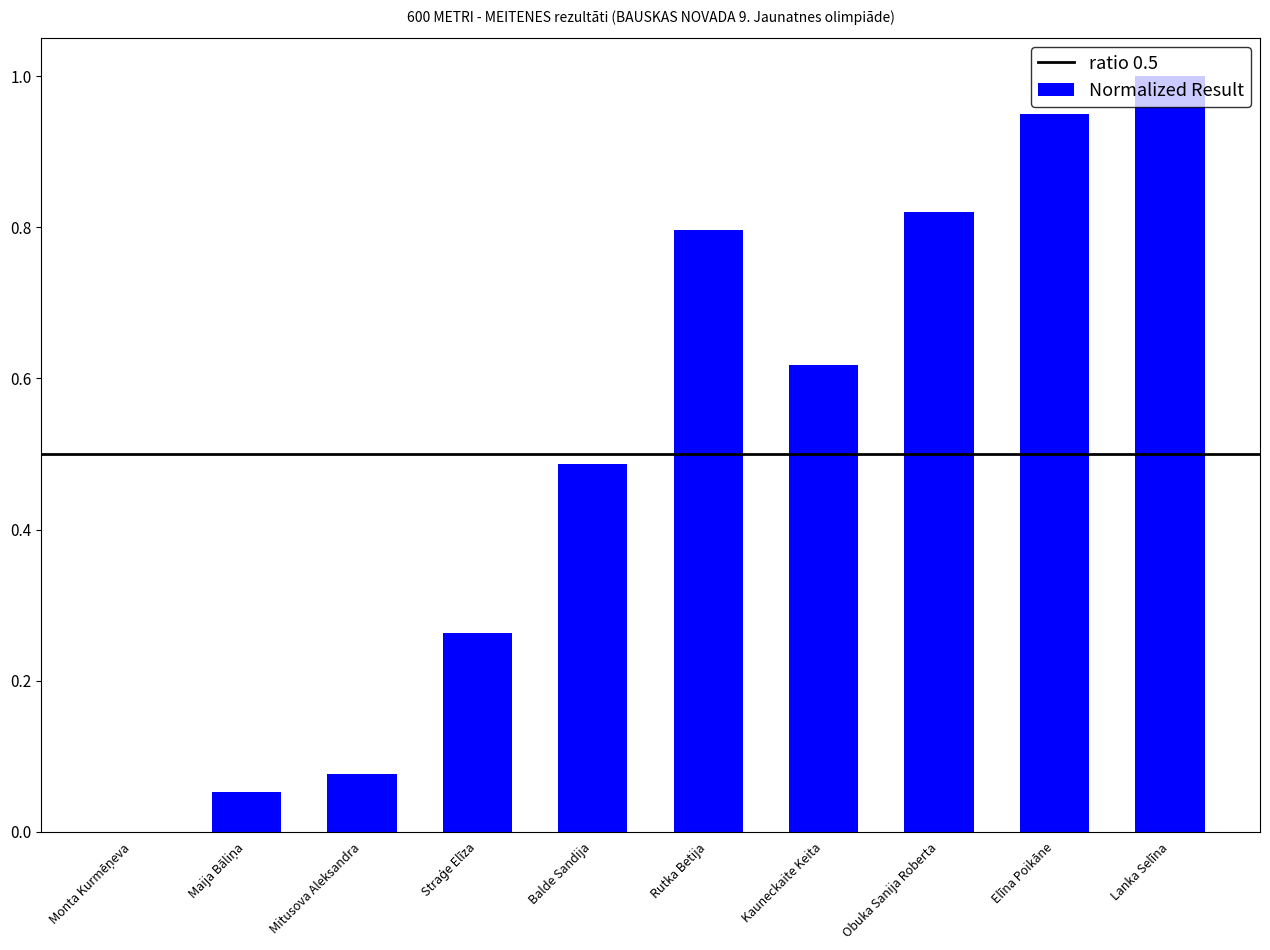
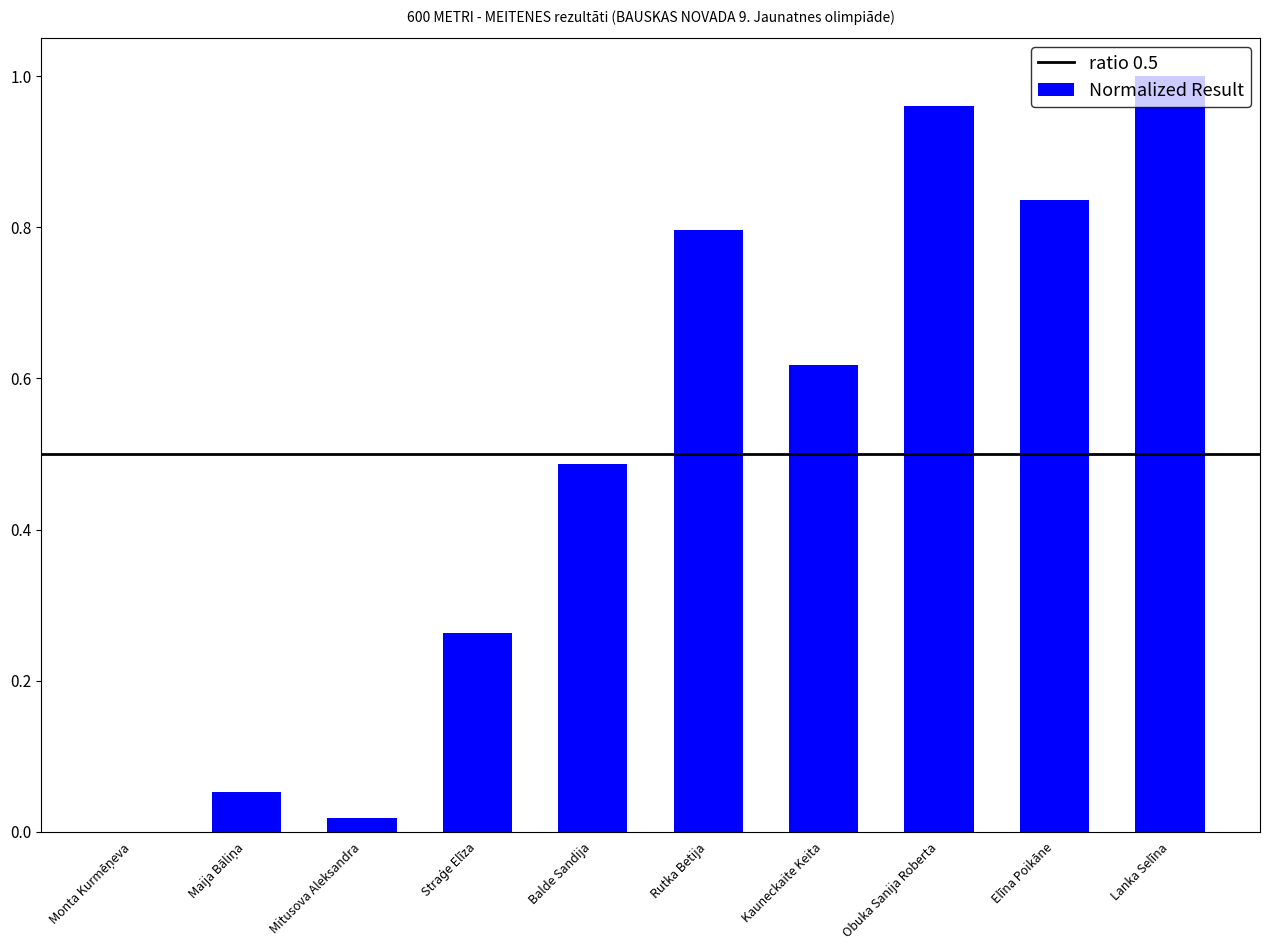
Mitusova Aleksandra: 0.08 -> 0.02
Obuka Sanija Roberta: 0.82 -> 0.96
Elīna Poikāne: 0.95 -> 0.84
